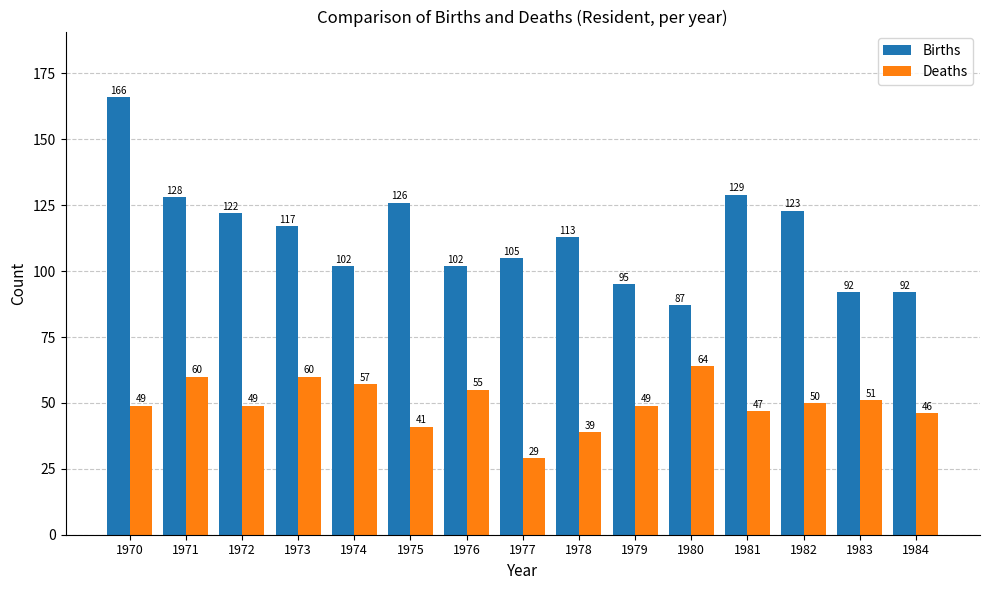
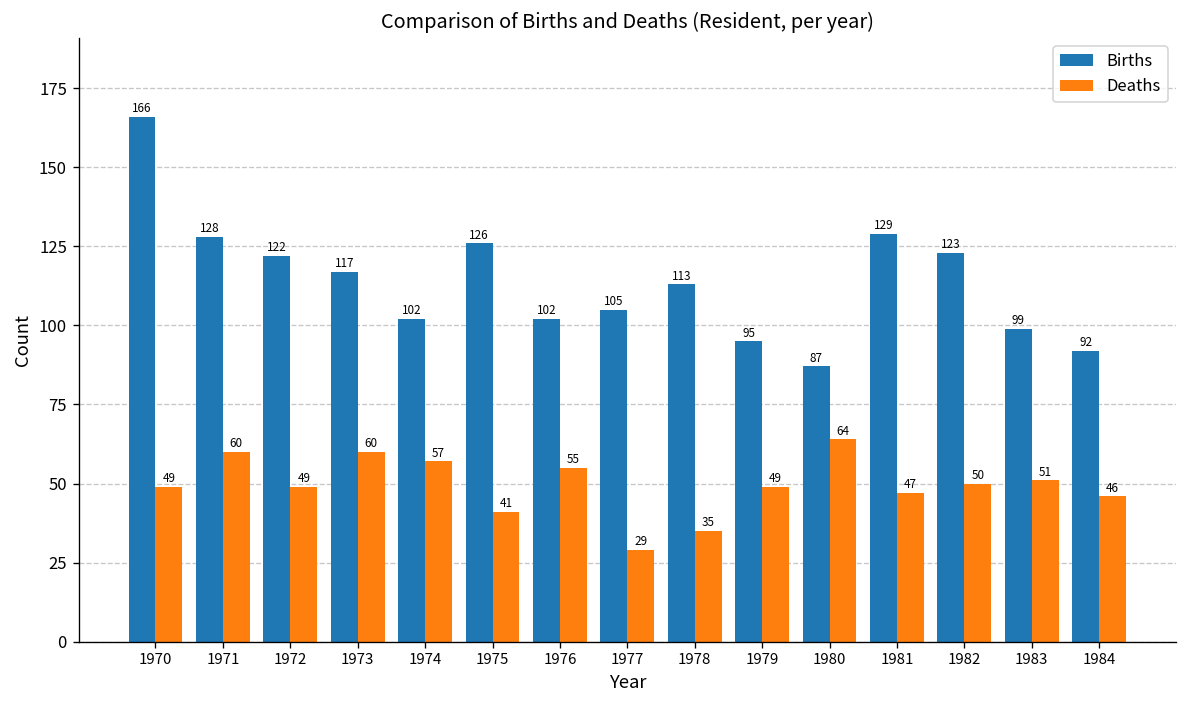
Deaths, 1978: 39 -> 35
Births, 1983: 92 -> 99
